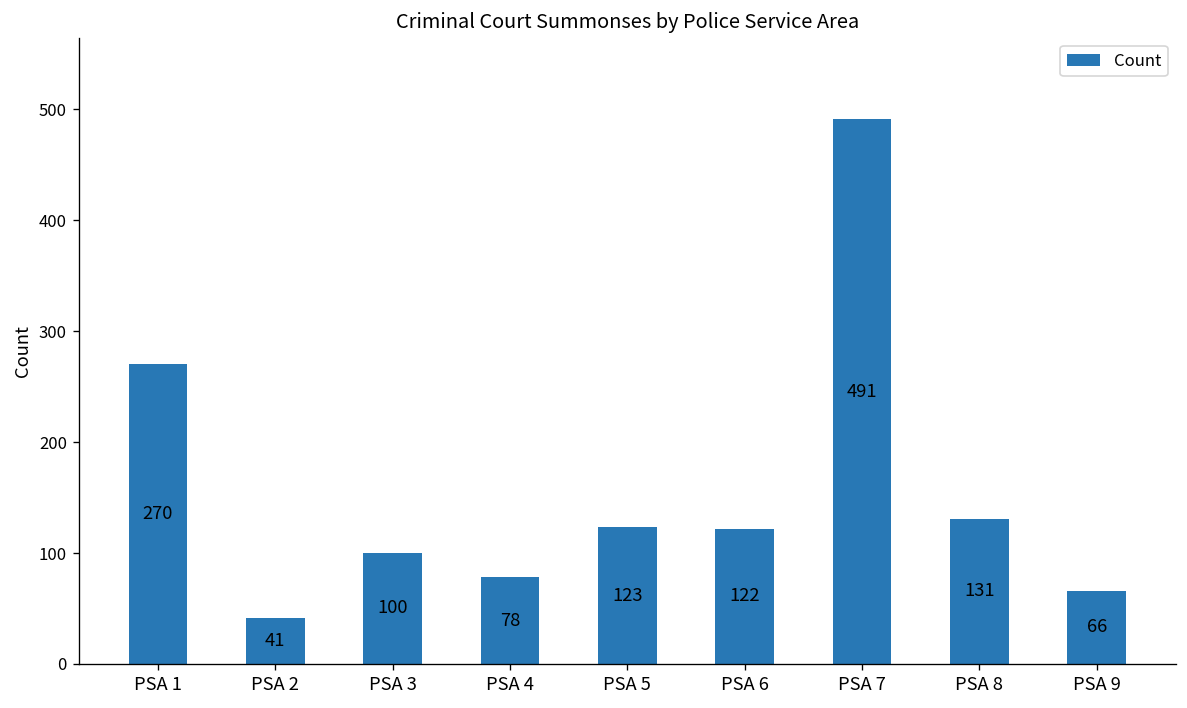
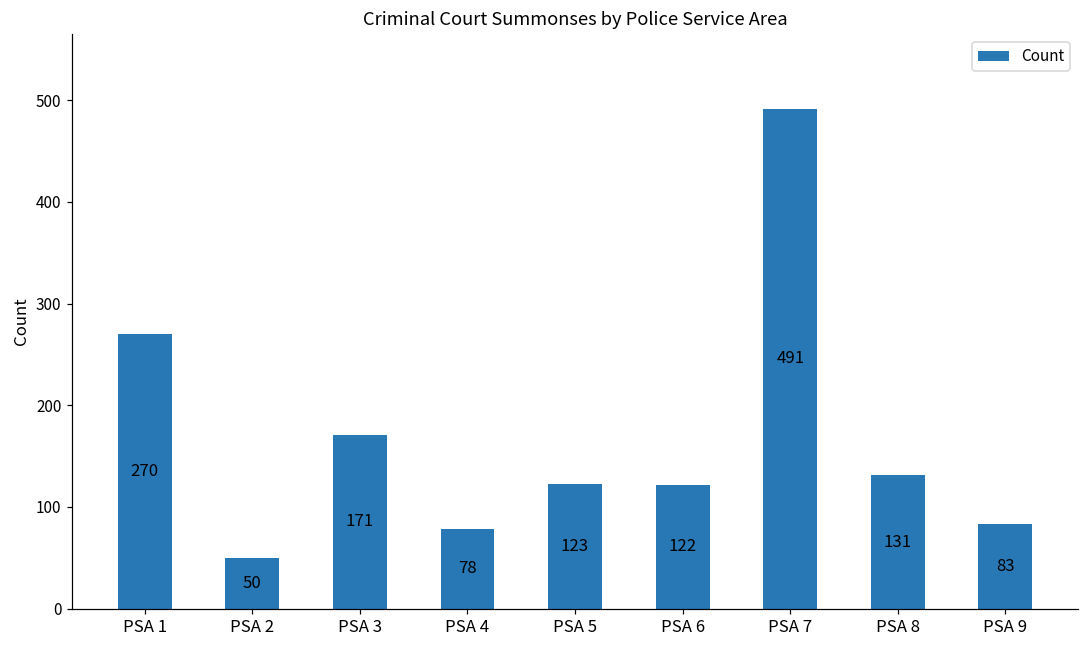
PSA 2: 41 -> 50
PSA 3: 100 -> 171
PSA 9: 66 -> 83
